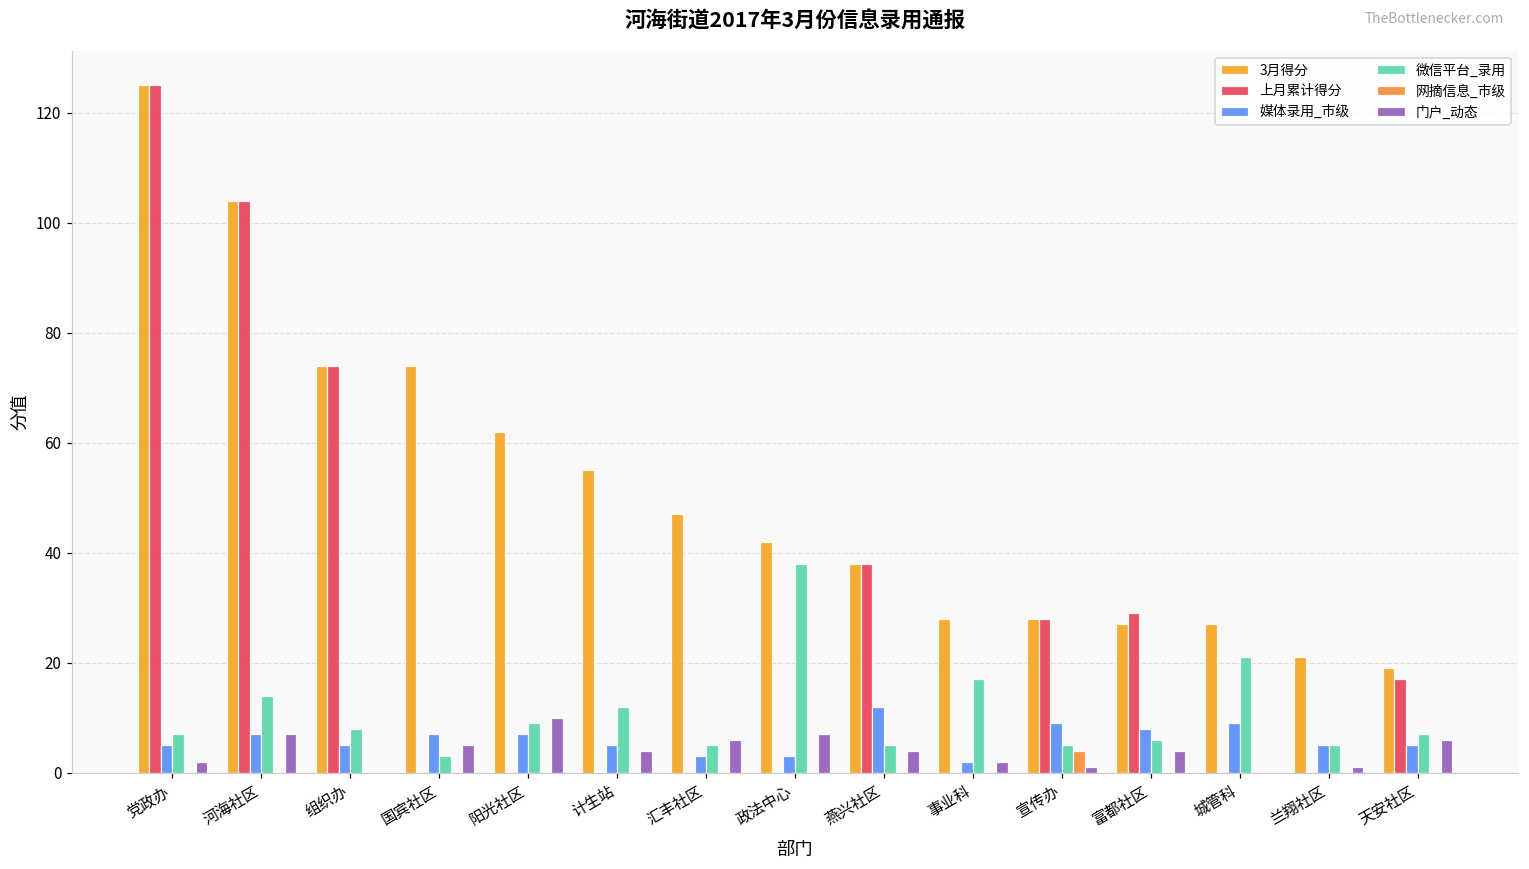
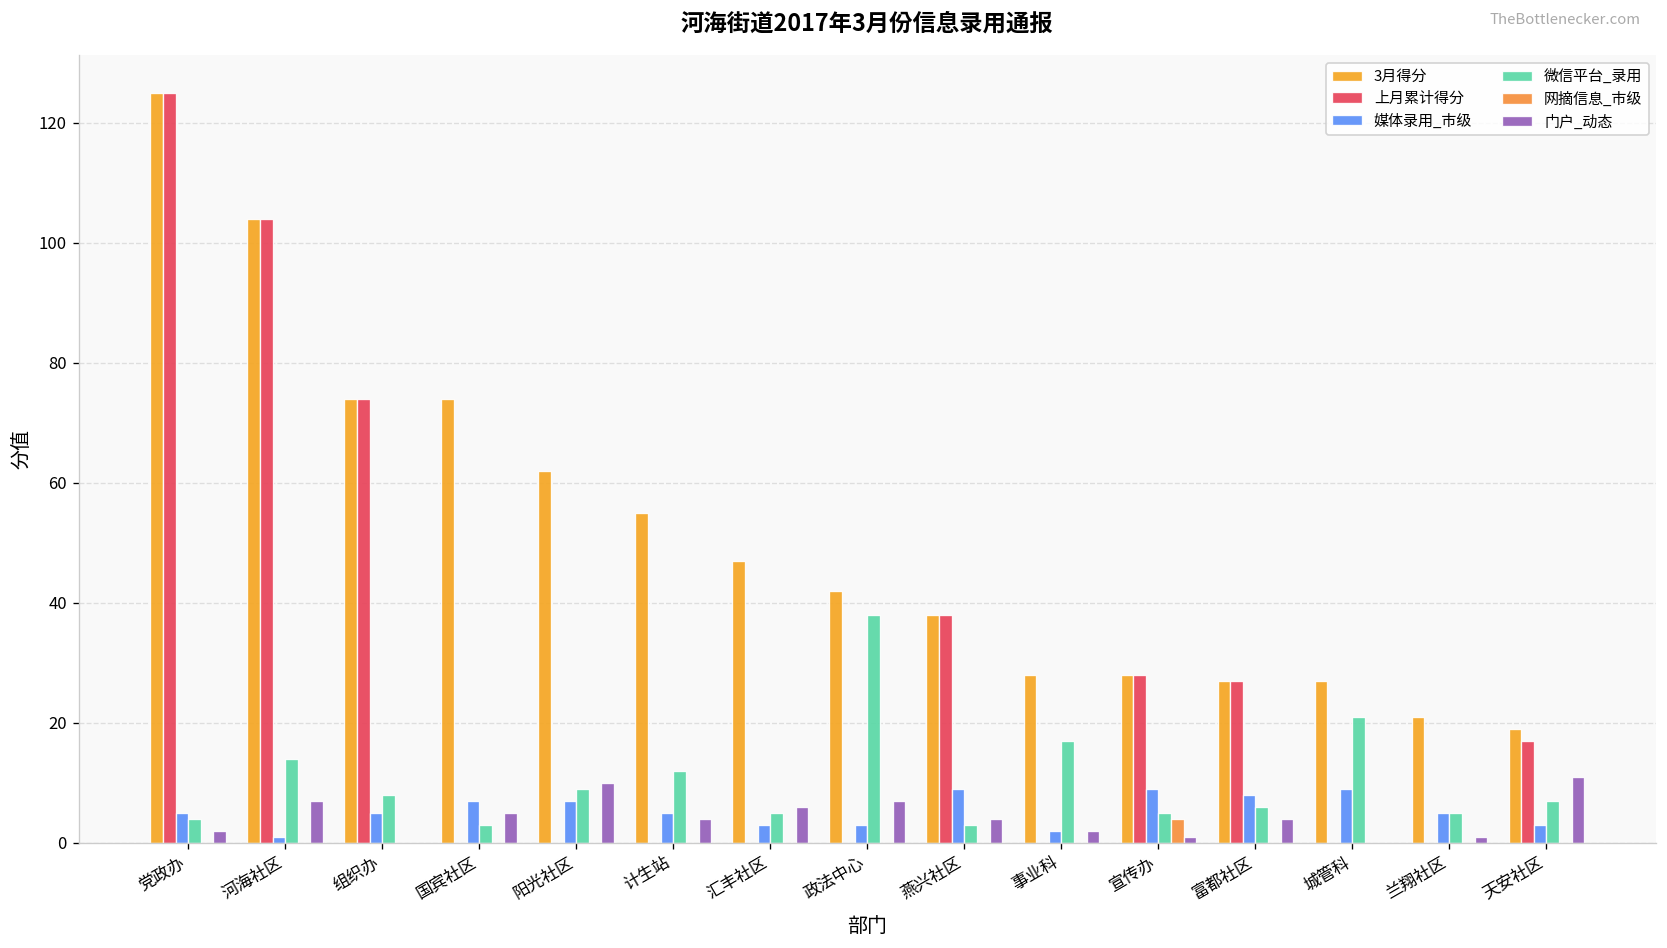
微信平台_录用, 党政办: 7 -> 4
媒体录用_市级, 河海社区: 7 -> 1
媒体录用_市级, 燕兴社区: 12 -> 9
微信平台_录用, 燕兴社区: 5 -> 3
上月累计得分, 富都社区: 29 -> 27
媒体录用_市级, 天安社区: 5 -> 3
门户_动态, 天安社区: 6 -> 11
